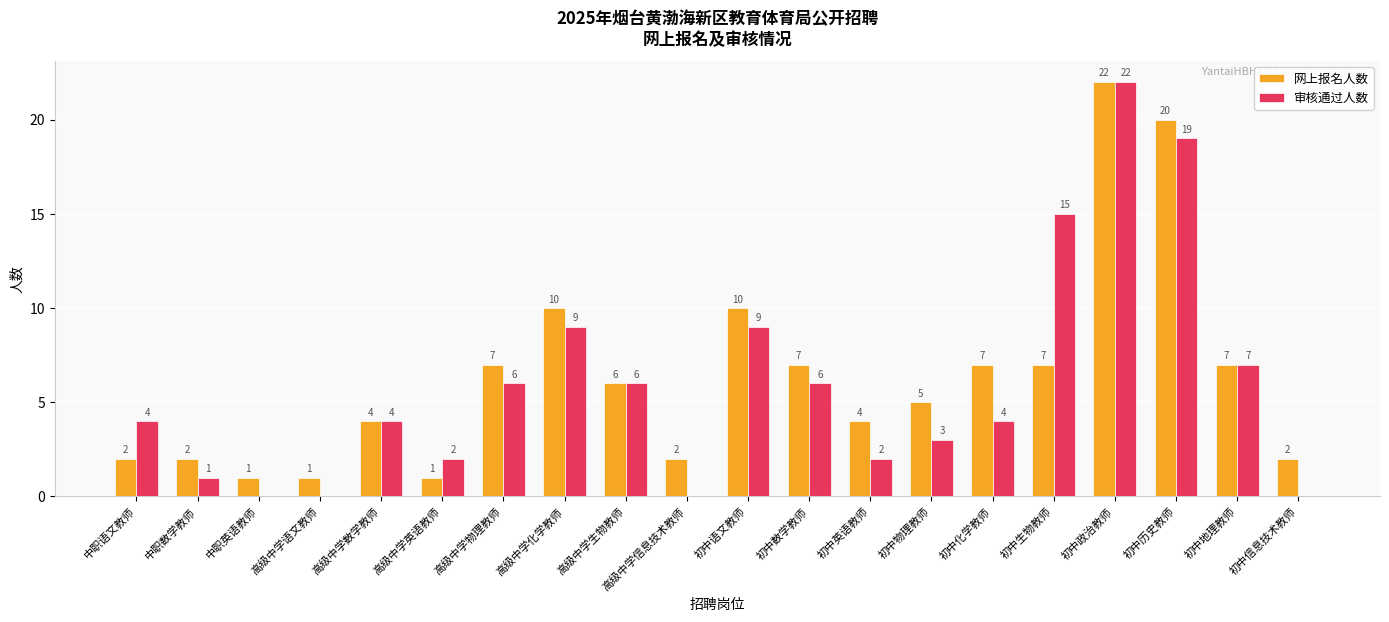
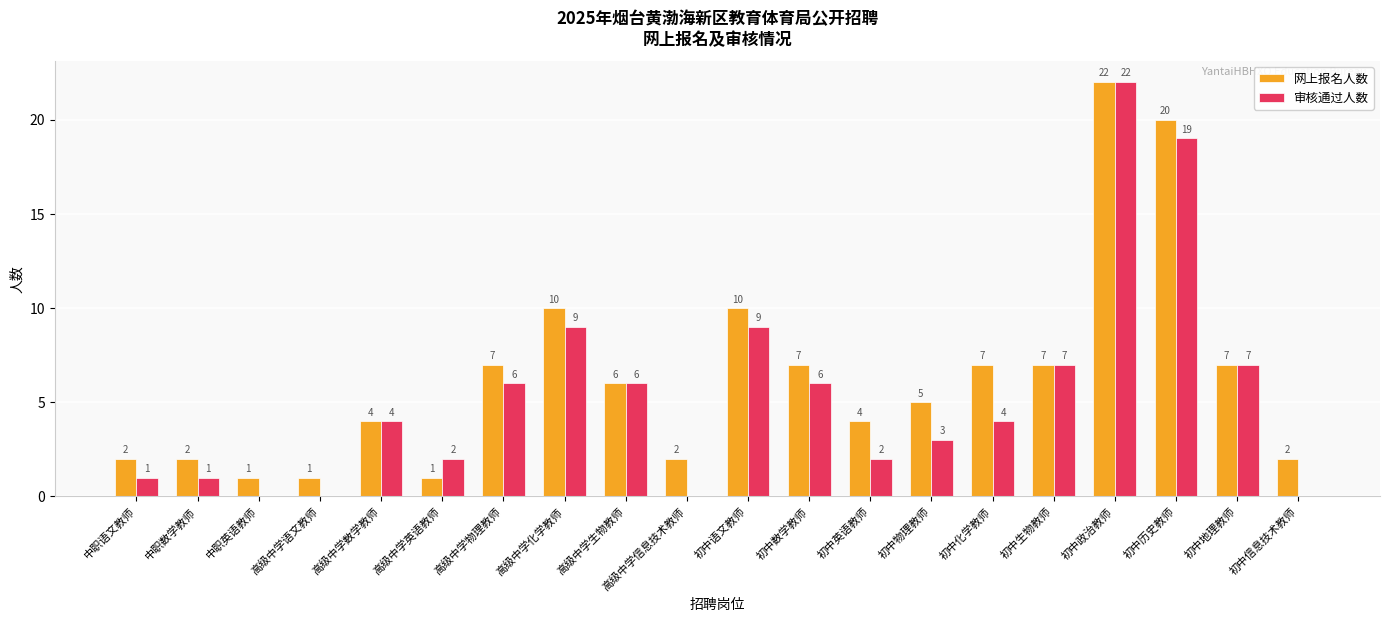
审核通过人数, 中职语文教师: 4 -> 1
审核通过人数, 初中生物教师: 15 -> 7
